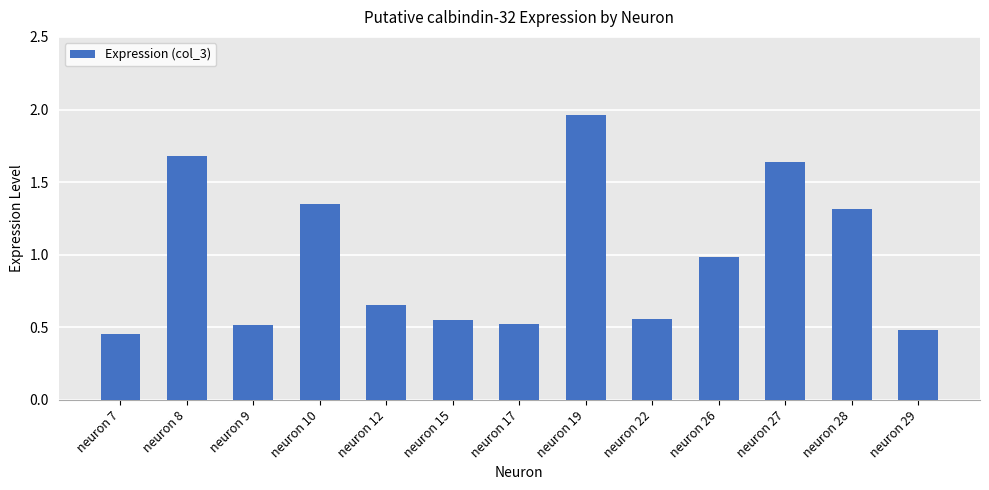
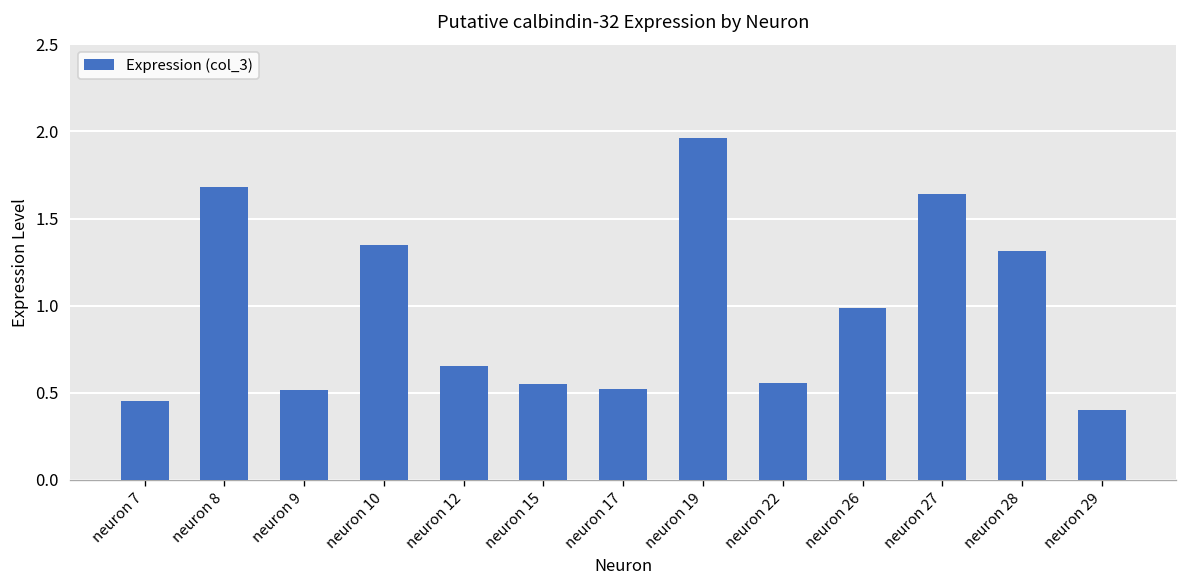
neuron 29: 0.48 -> 0.40
